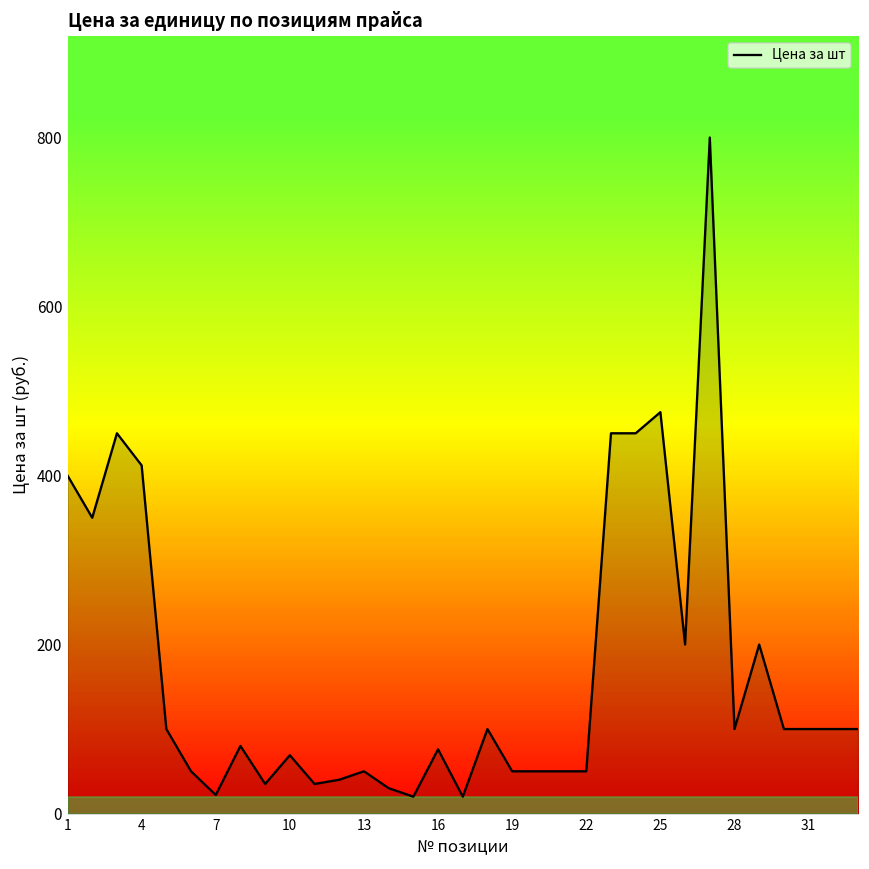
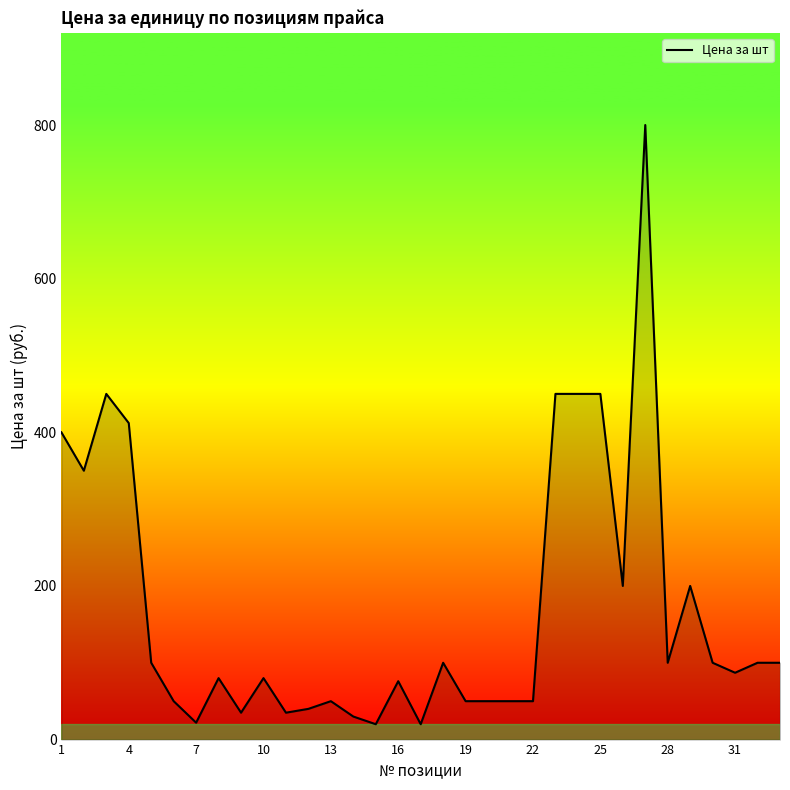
10: 70 -> 80
25: 480 -> 450
31: 100 -> 90
